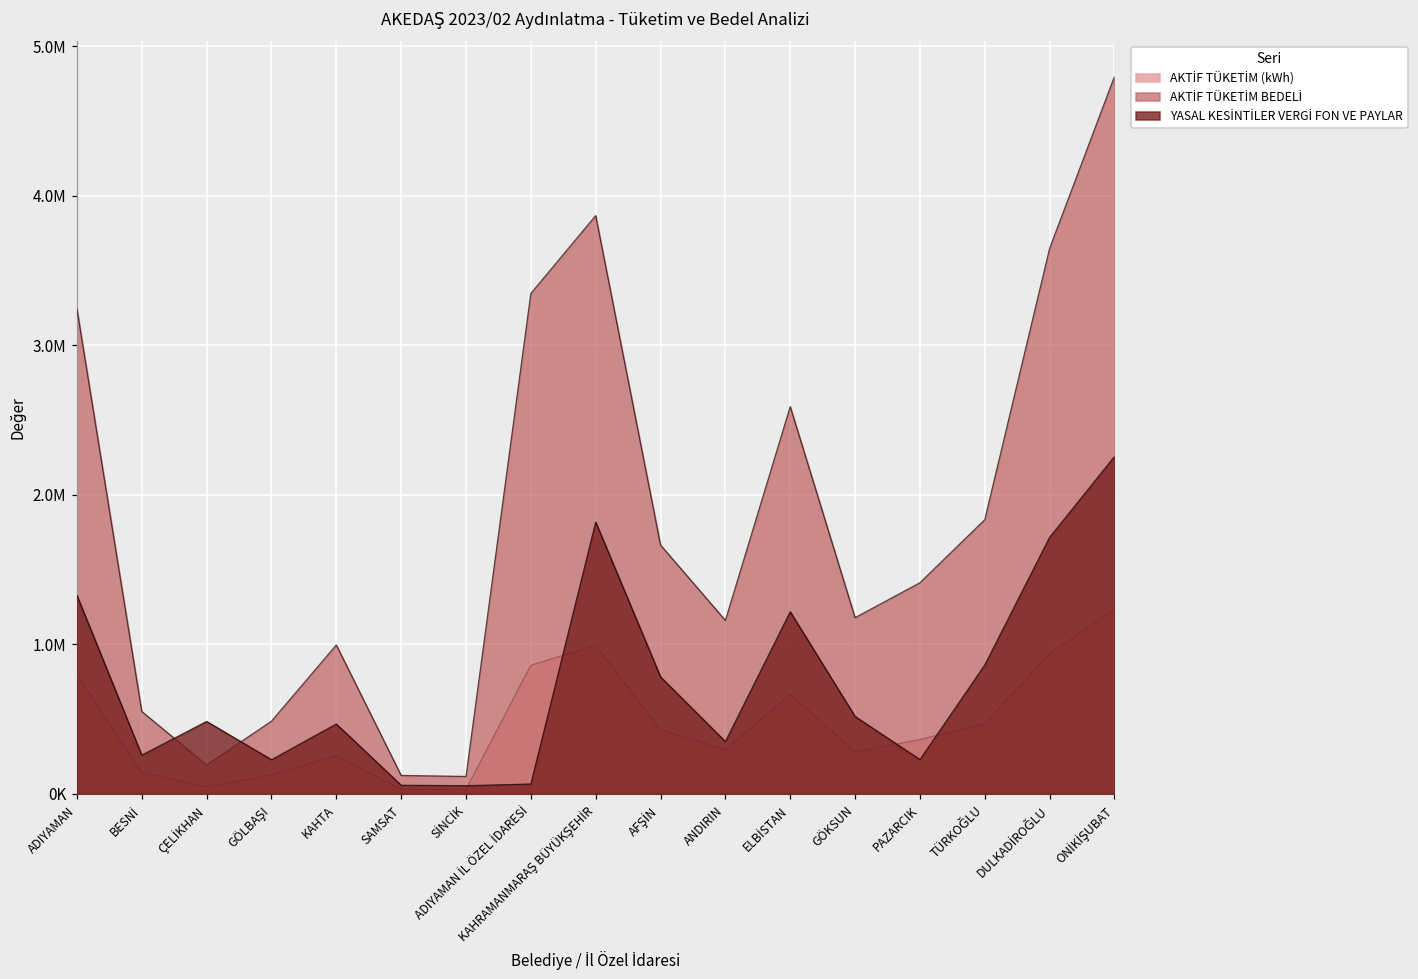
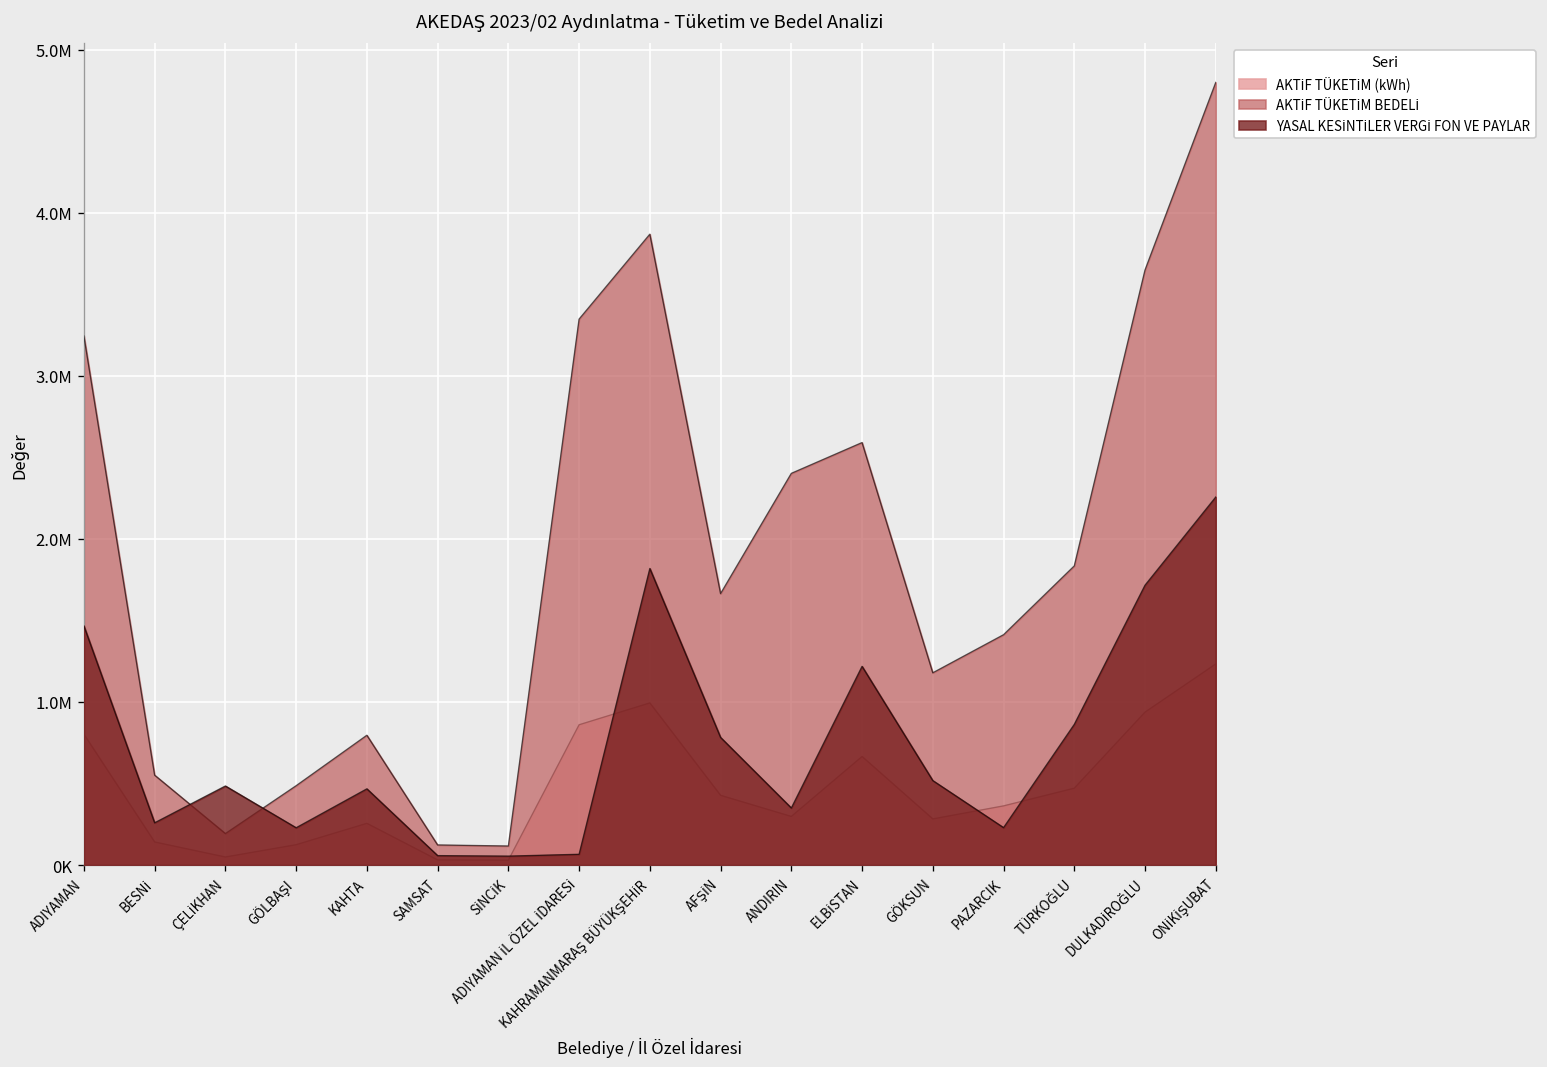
YASAL KESİNTİLER VERGİ FON VE PAYLAR, ADIYAMAN: 1330000 -> 1470000
AKTİF TÜKETİM BEDELİ, KAHTA: 1000000 -> 800000
AKTİF TÜKETİM BEDELİ, ANDIRIN: 1160000 -> 2400000
